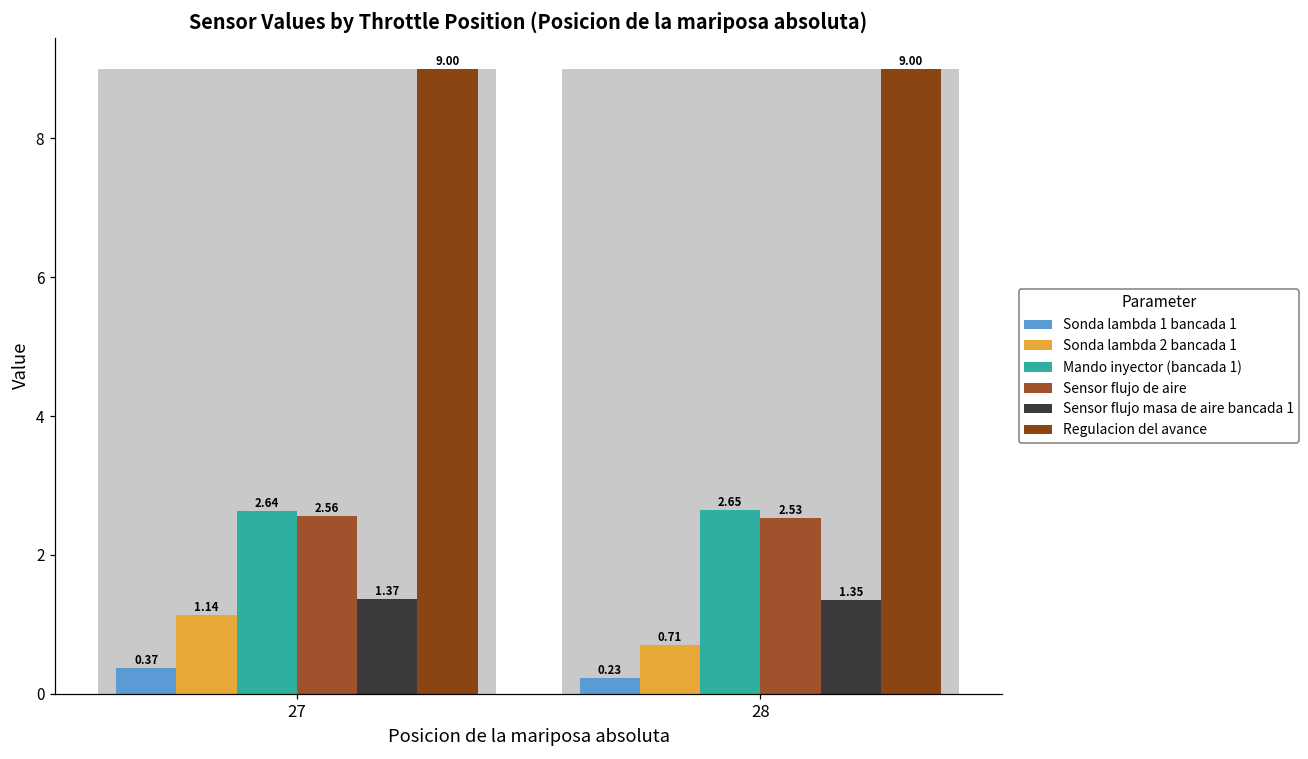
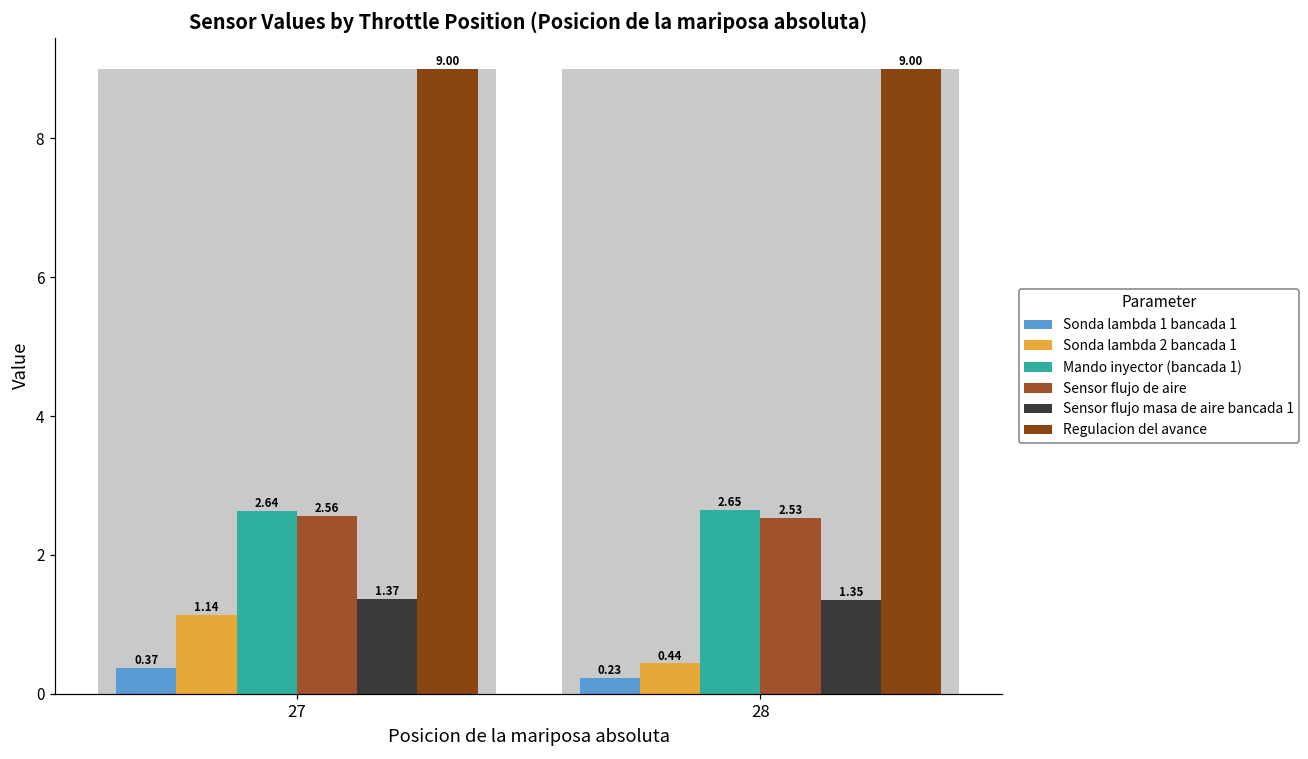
Sonda lambda 2 bancada 1, 28: 0.71 -> 0.44
